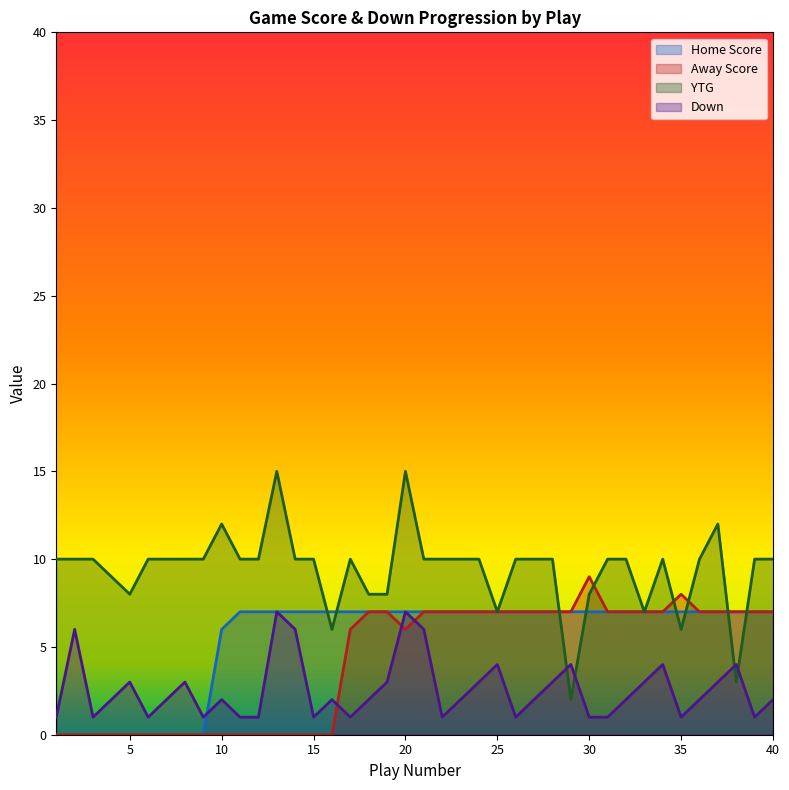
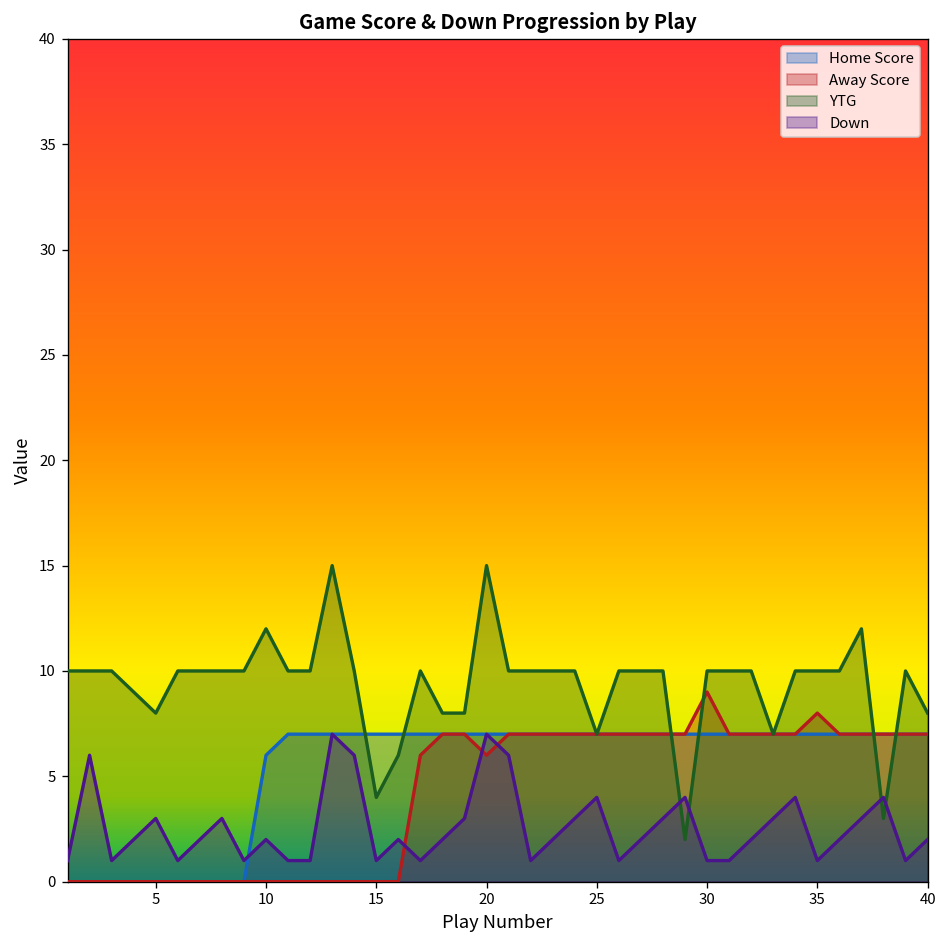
YTG, 15: 10 -> 4
YTG, 30: 8 -> 10
YTG, 35: 6 -> 10
YTG, 40: 10 -> 8
